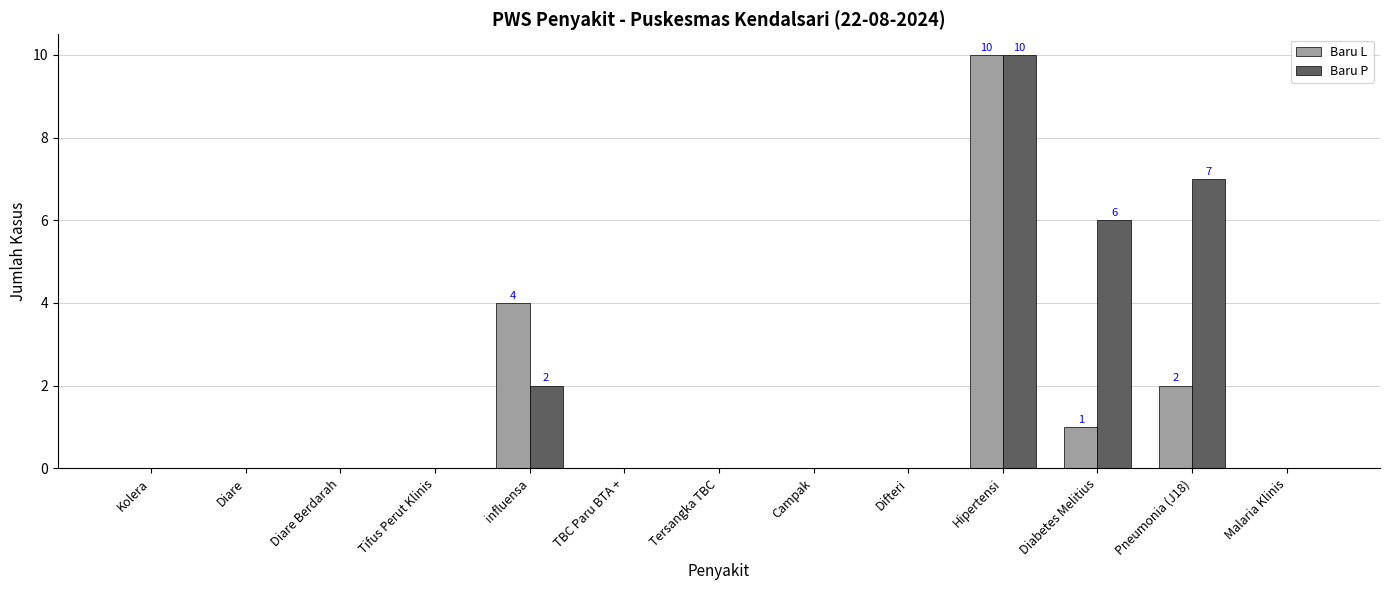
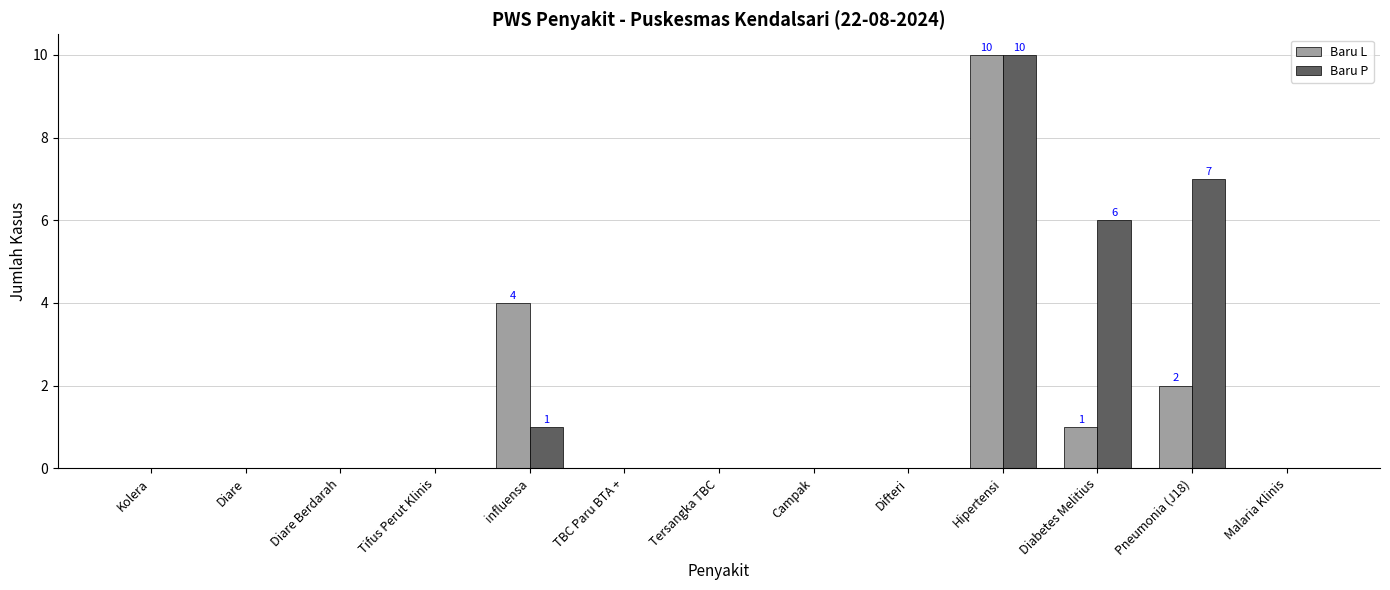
Baru P, influensa: 2 -> 1
